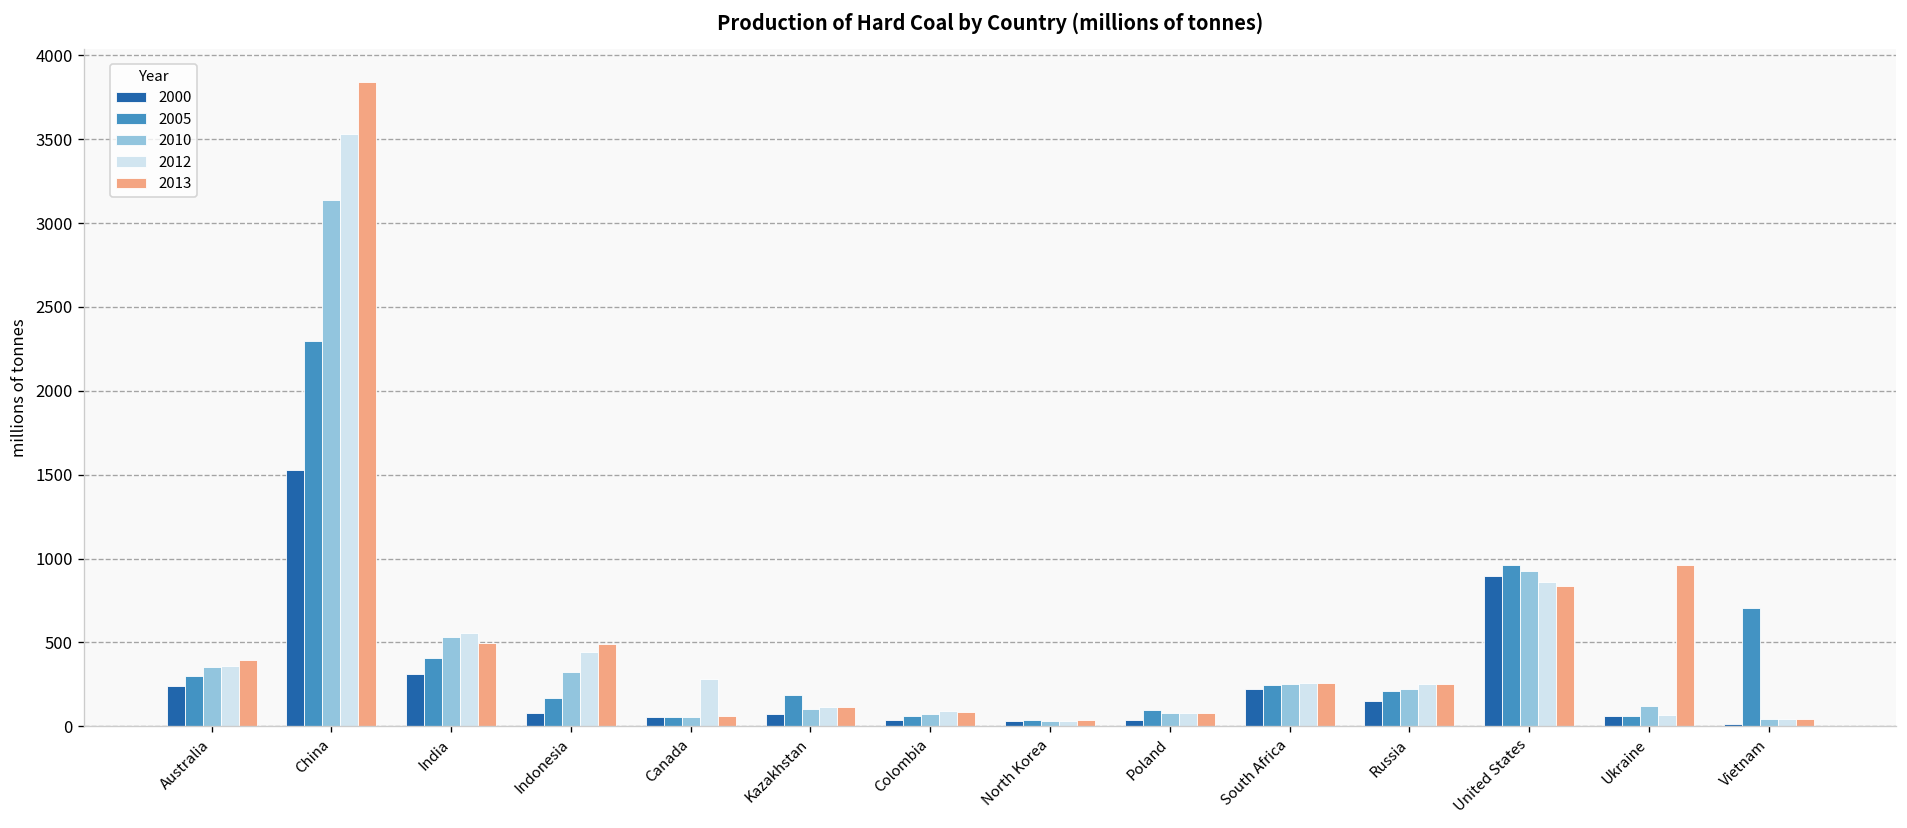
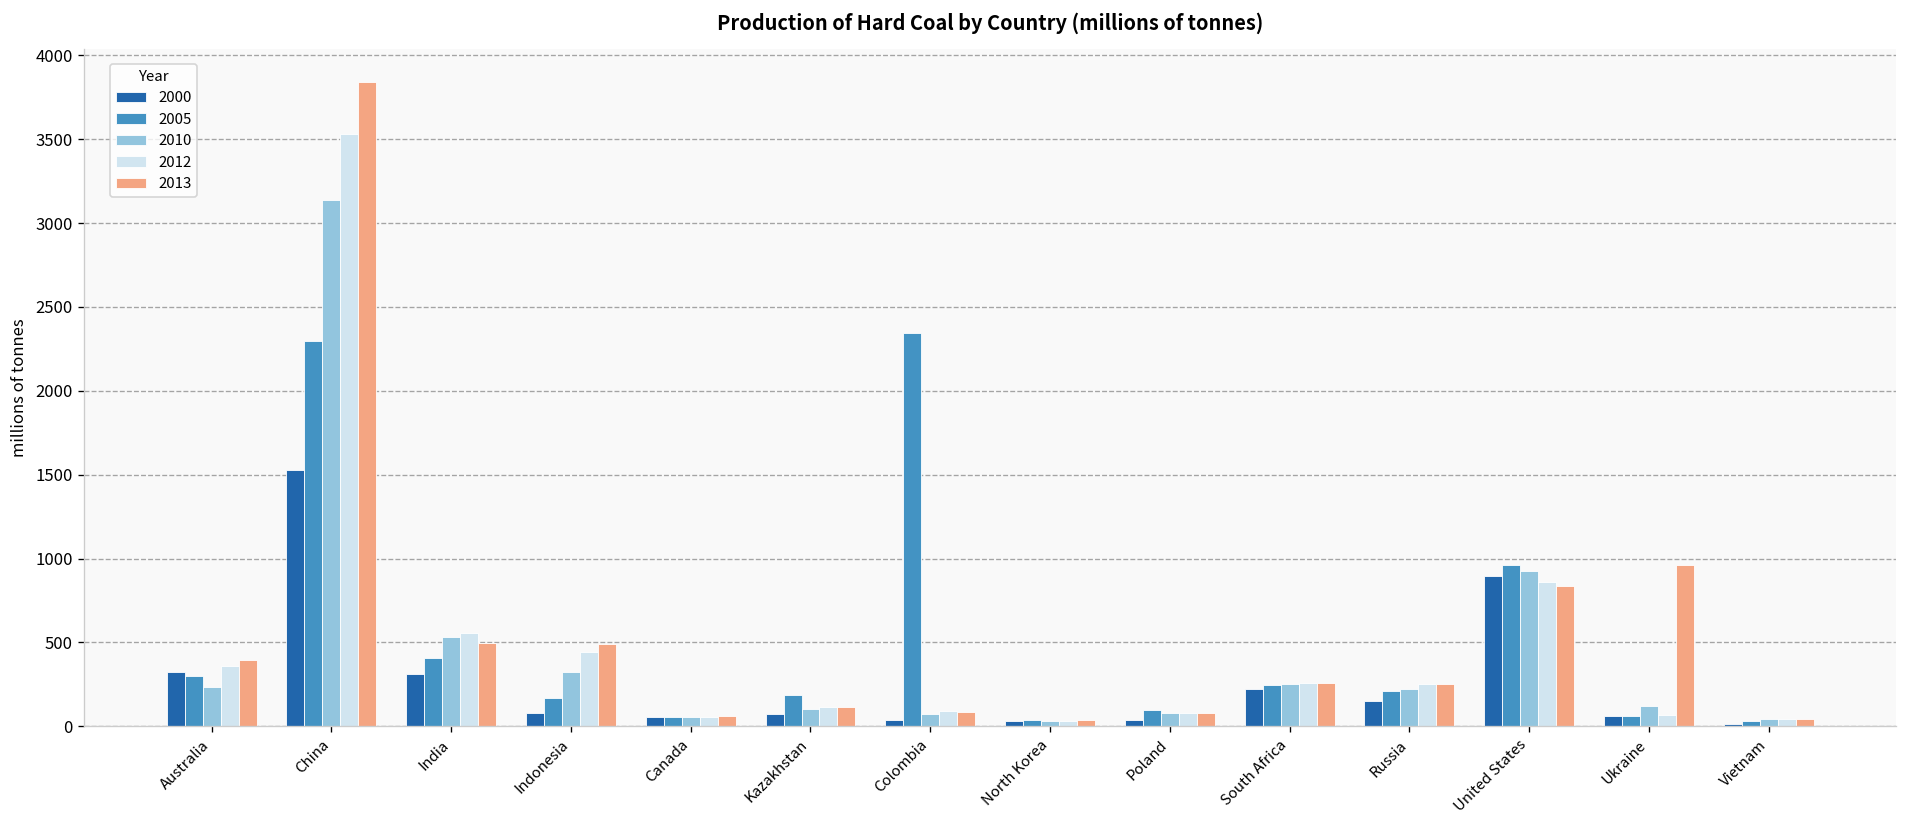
2000, Australia: 240 -> 320
2010, Australia: 350 -> 230
2012, Canada: 280 -> 60
2005, Colombia: 60 -> 2350
2005, Vietnam: 700 -> 30
